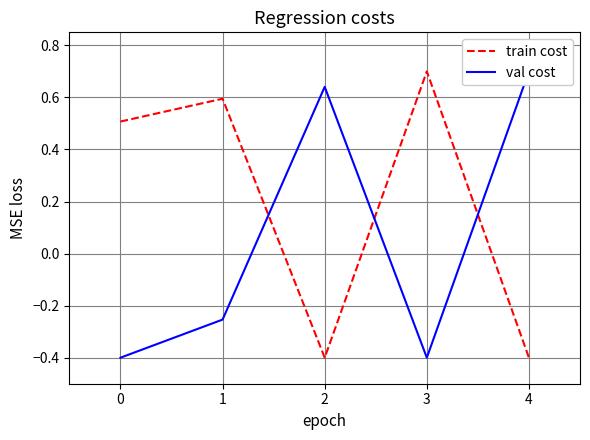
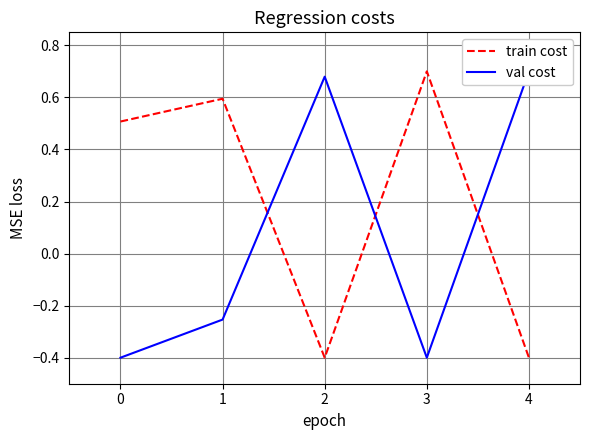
val cost, 2: 0.64 -> 0.68
